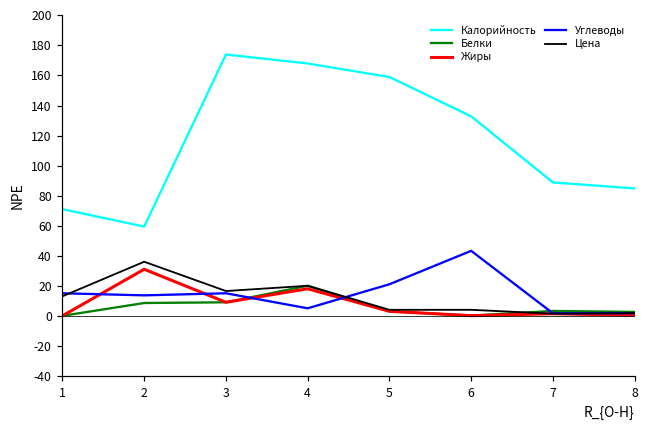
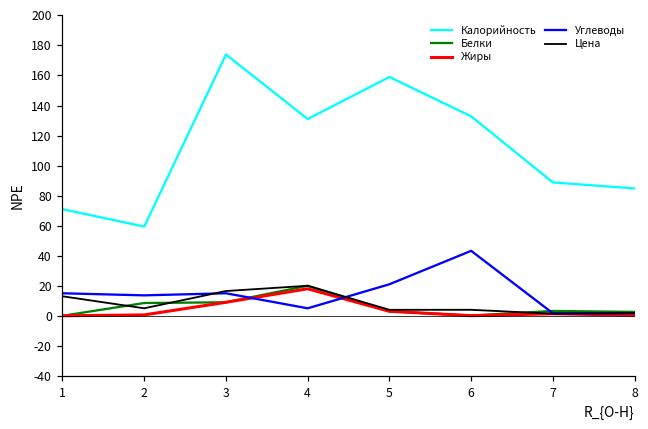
Жиры, 2: 31 -> 1
Цена, 2: 36 -> 5
Калорийность, 4: 168 -> 131
